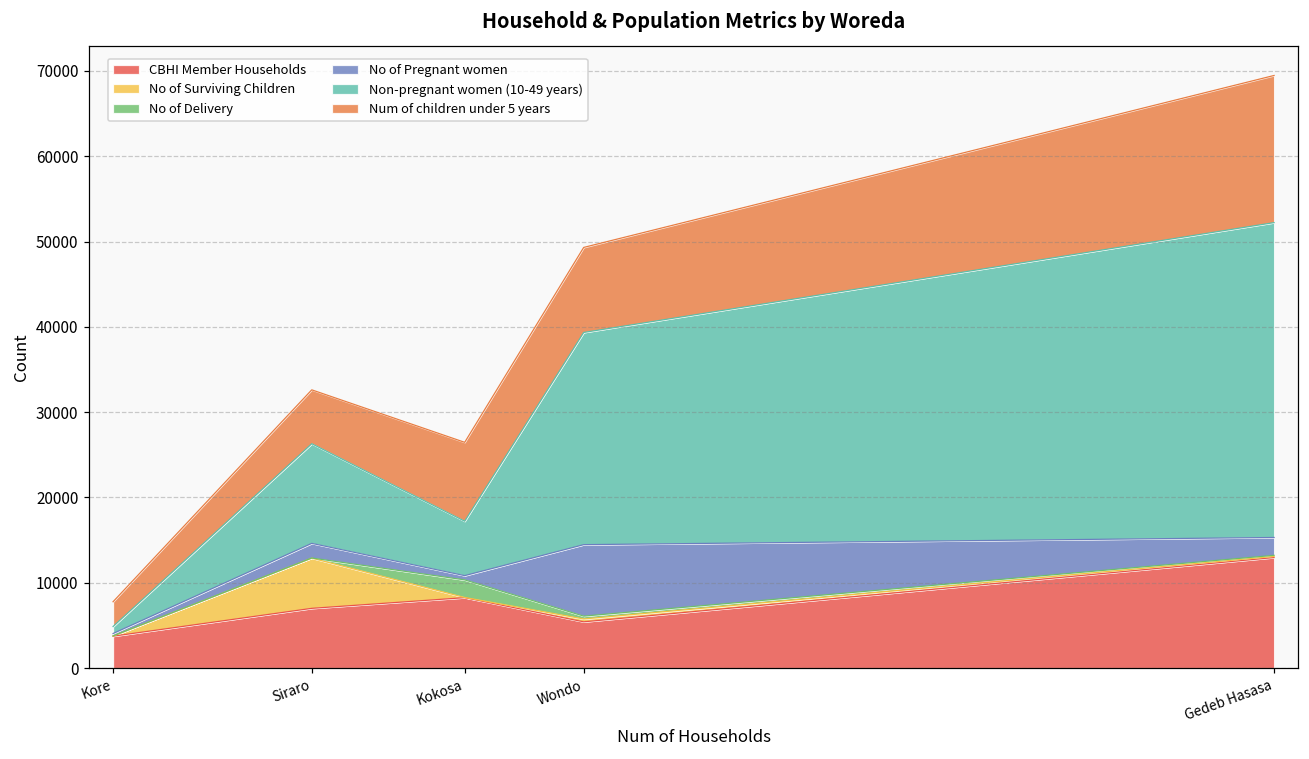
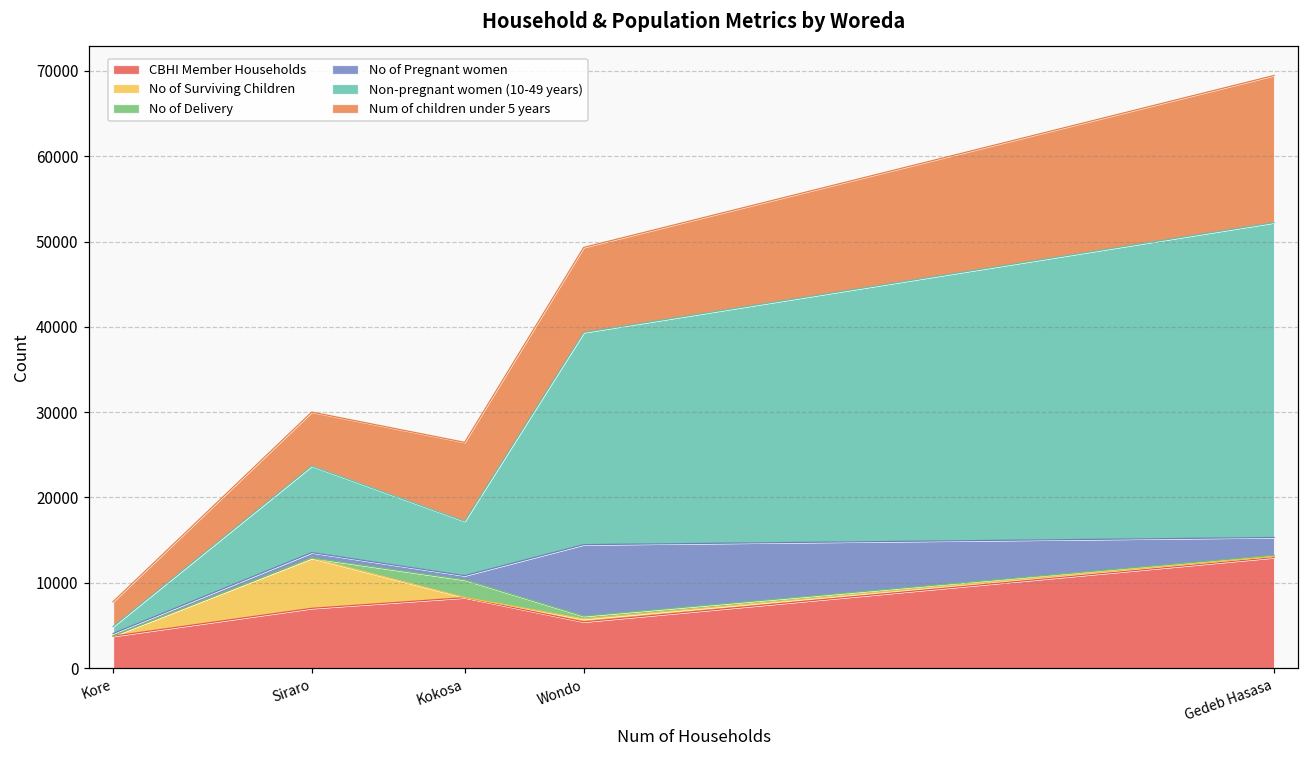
No of Pregnant women, Siraro: 2000 -> 1000
Non-pregnant women (10-49 years), Siraro: 12000 -> 10000
